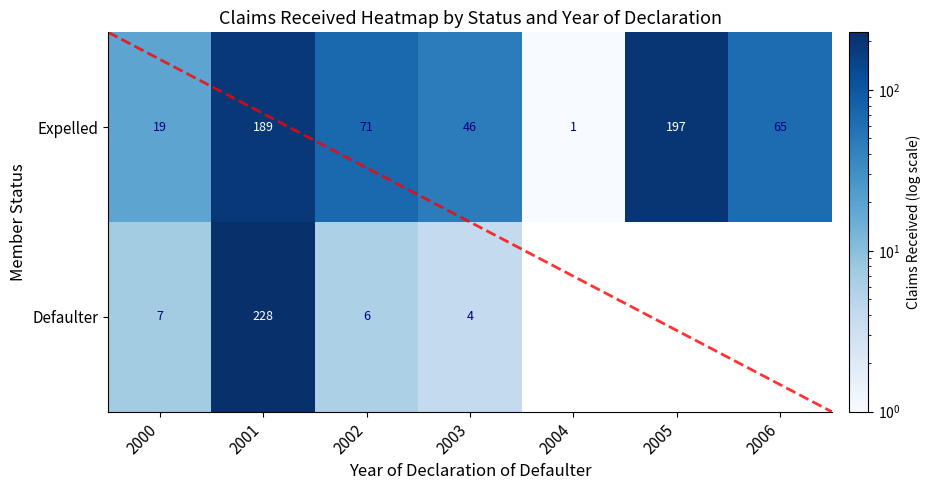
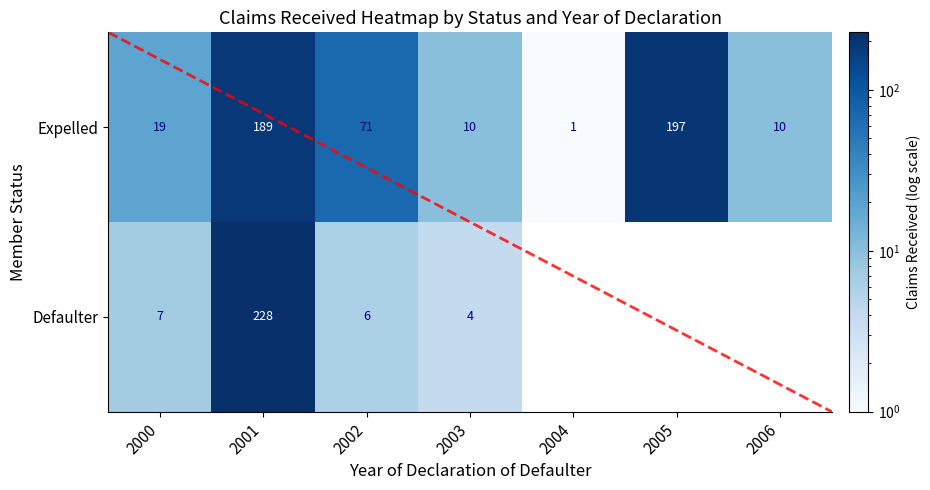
Expelled, 2003: 46 -> 10
Expelled, 2006: 65 -> 10
